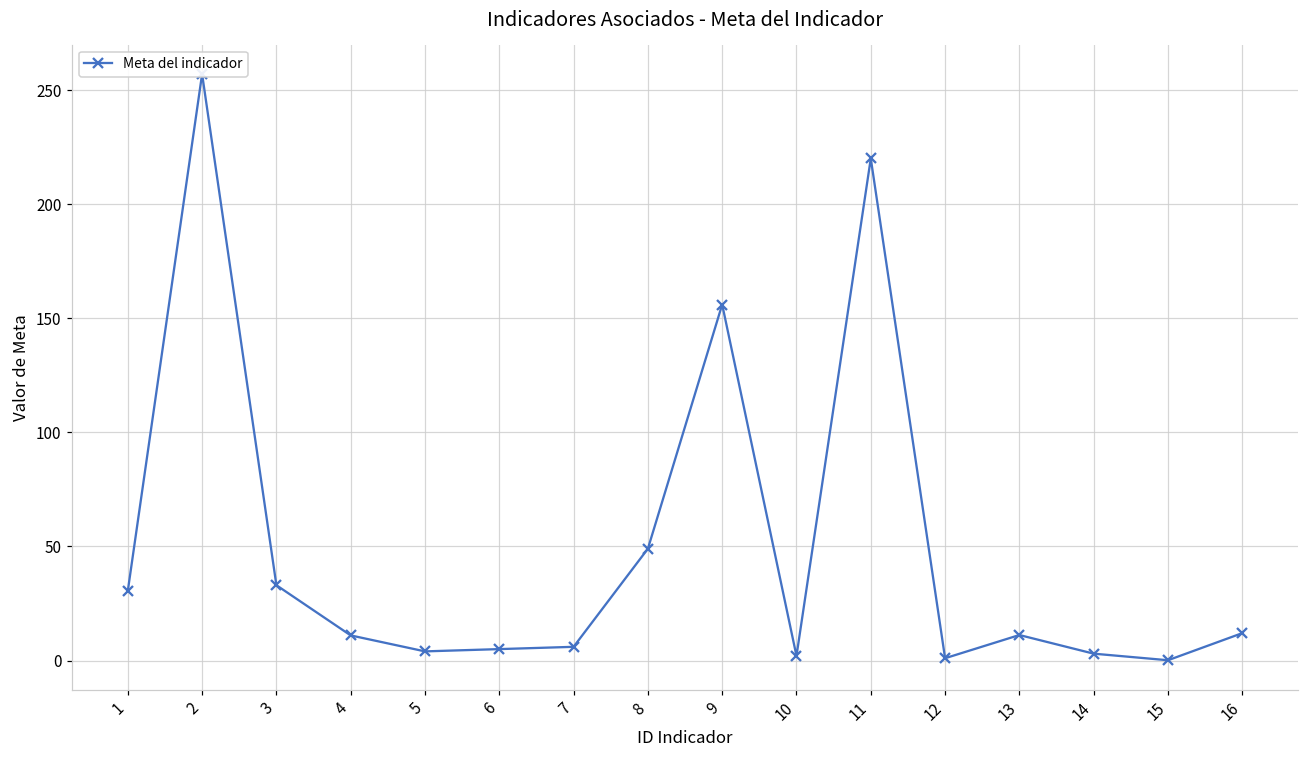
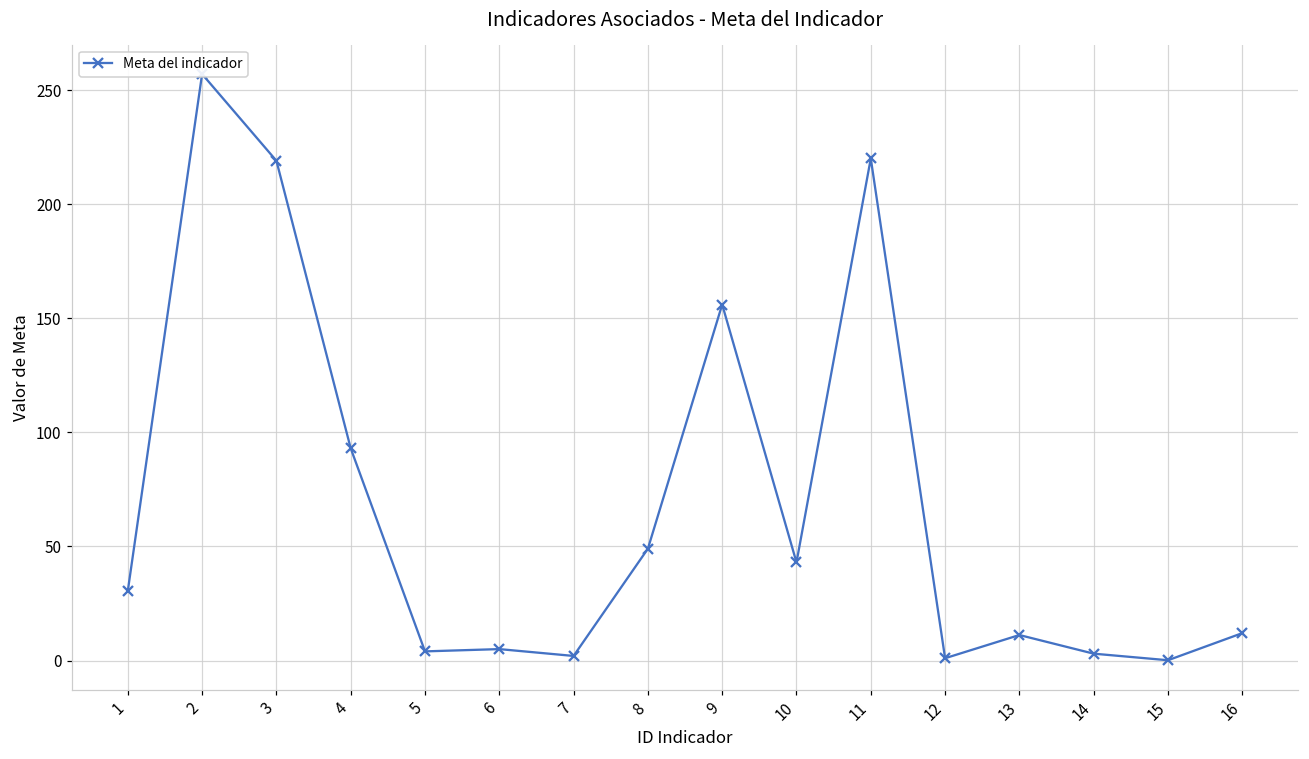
3: 33 -> 219
4: 11 -> 93
7: 6 -> 2
10: 2 -> 43
